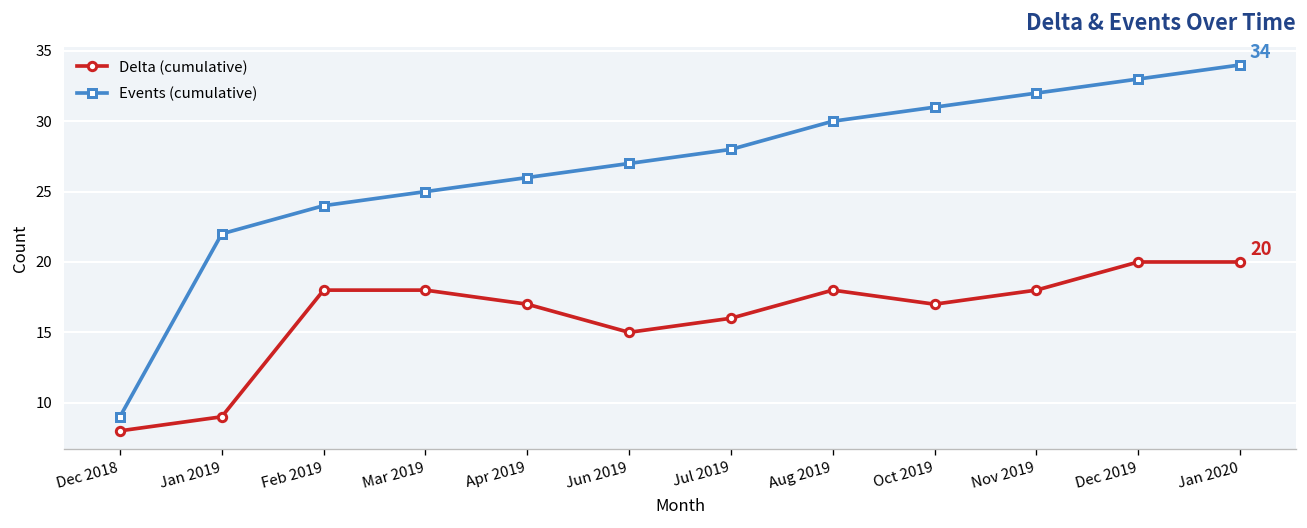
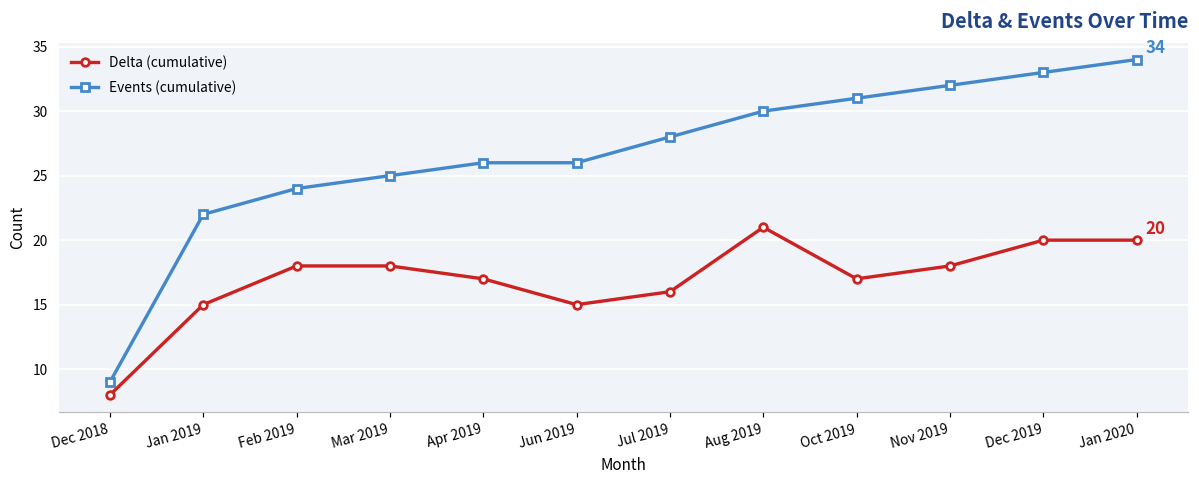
Delta (cumulative), Jan 2019: 9 -> 15
Events (cumulative), Jun 2019: 27 -> 26
Delta (cumulative), Aug 2019: 18 -> 21
